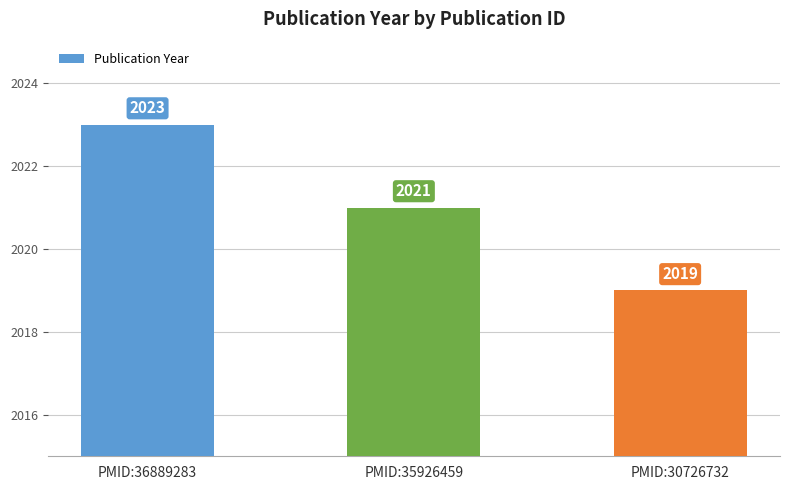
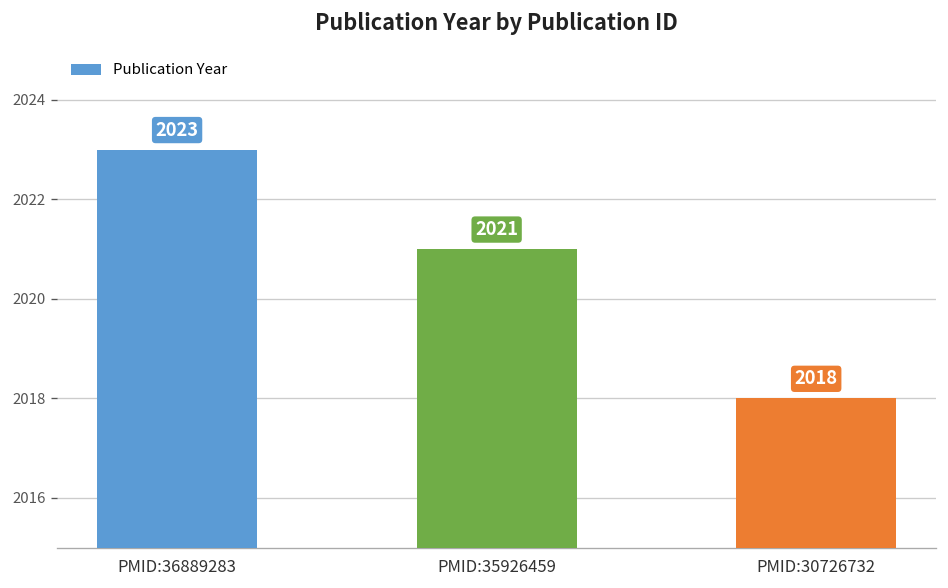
PMID:30726732: 2019 -> 2018
